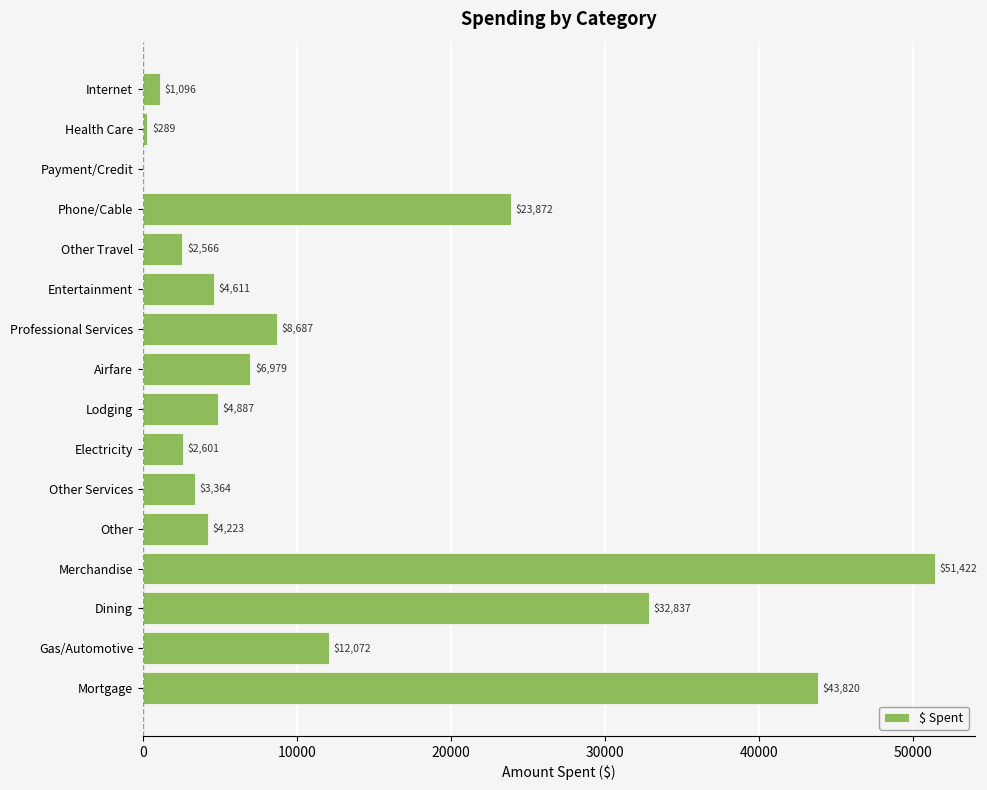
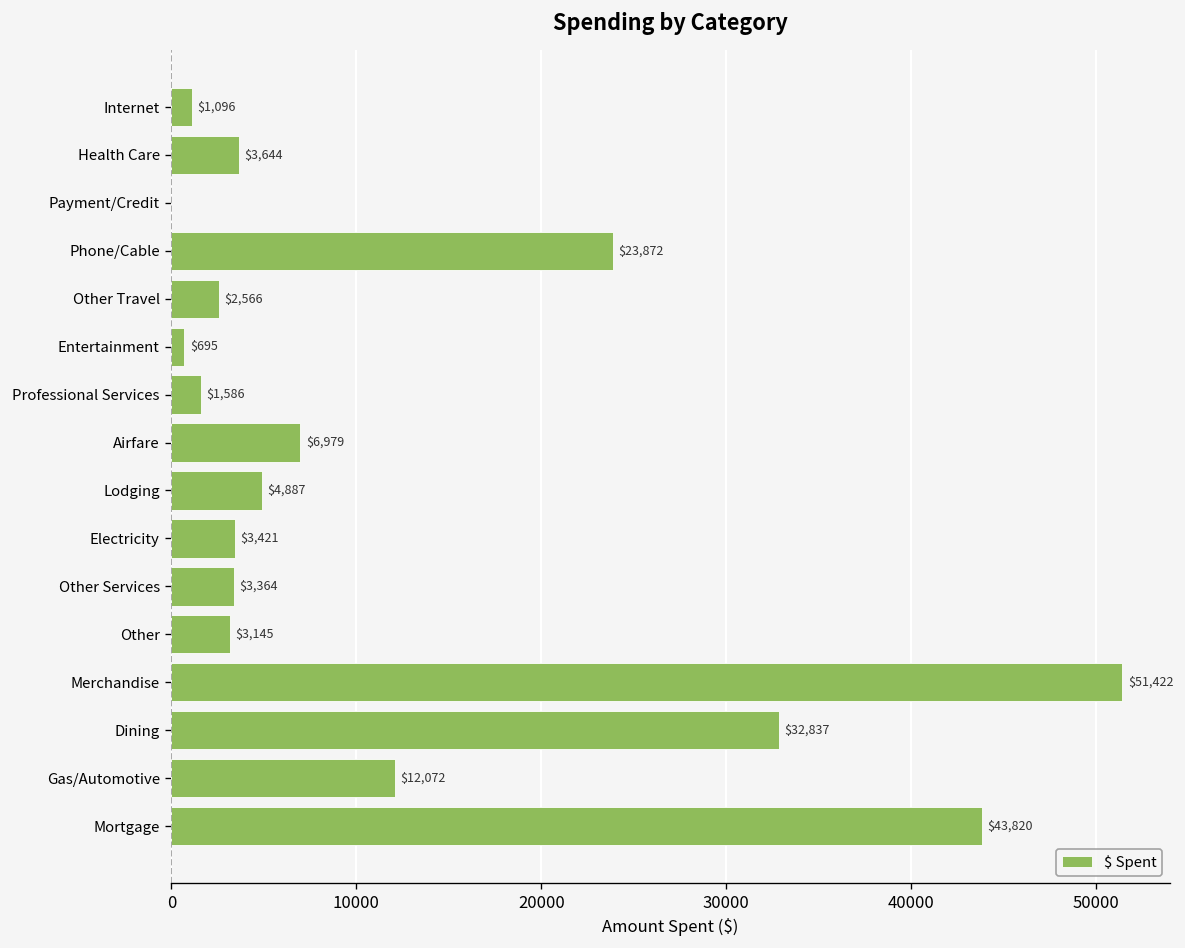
Health Care: $289 -> $3,644
Entertainment: $4,611 -> $695
Professional Services: $8,687 -> $1,586
Electricity: $2,601 -> $3,421
Other: $4,223 -> $3,145
